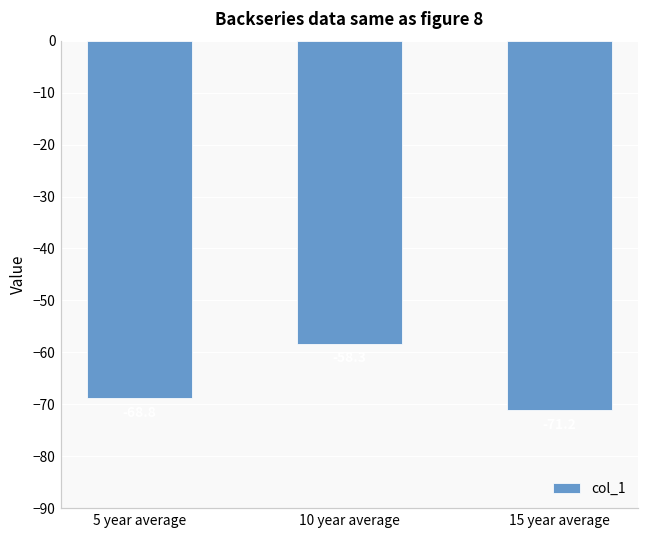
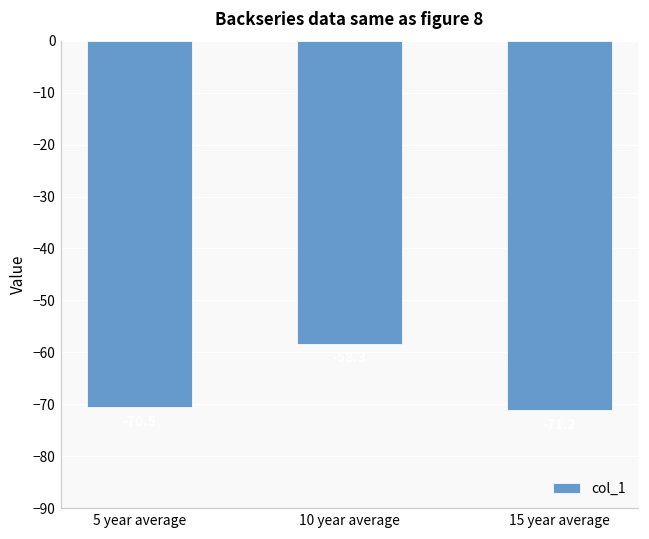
5 year average: -69 -> -71
